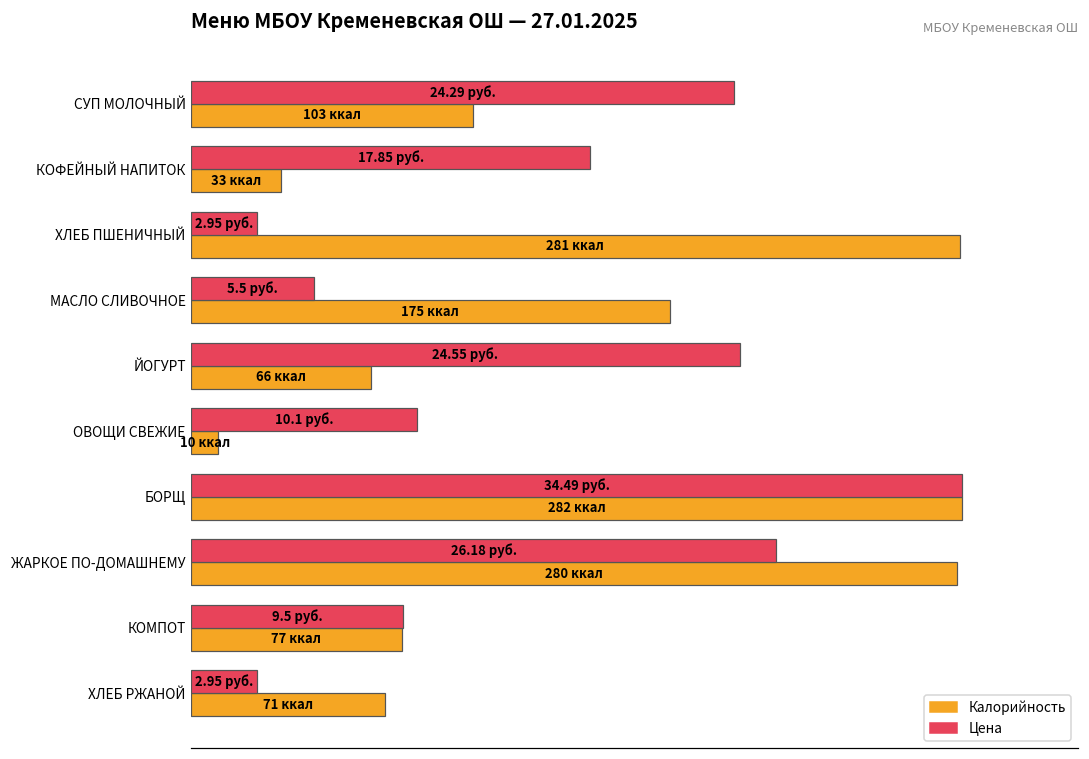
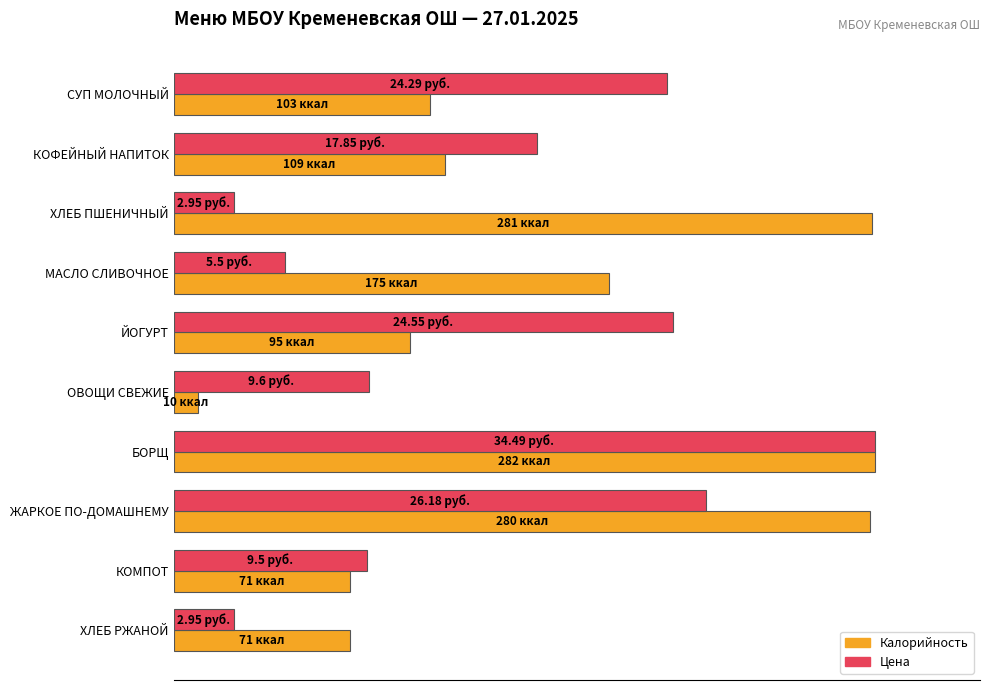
Калорийность, КОФЕЙНЫЙ НАПИТОК: 33 -> 109
Калорийность, ЙОГУРТ: 66 -> 95
Цена, ОВОЩИ СВЕЖИЕ: 10.1 -> 9.6
Калорийность, КОМПОТ: 77 -> 71
